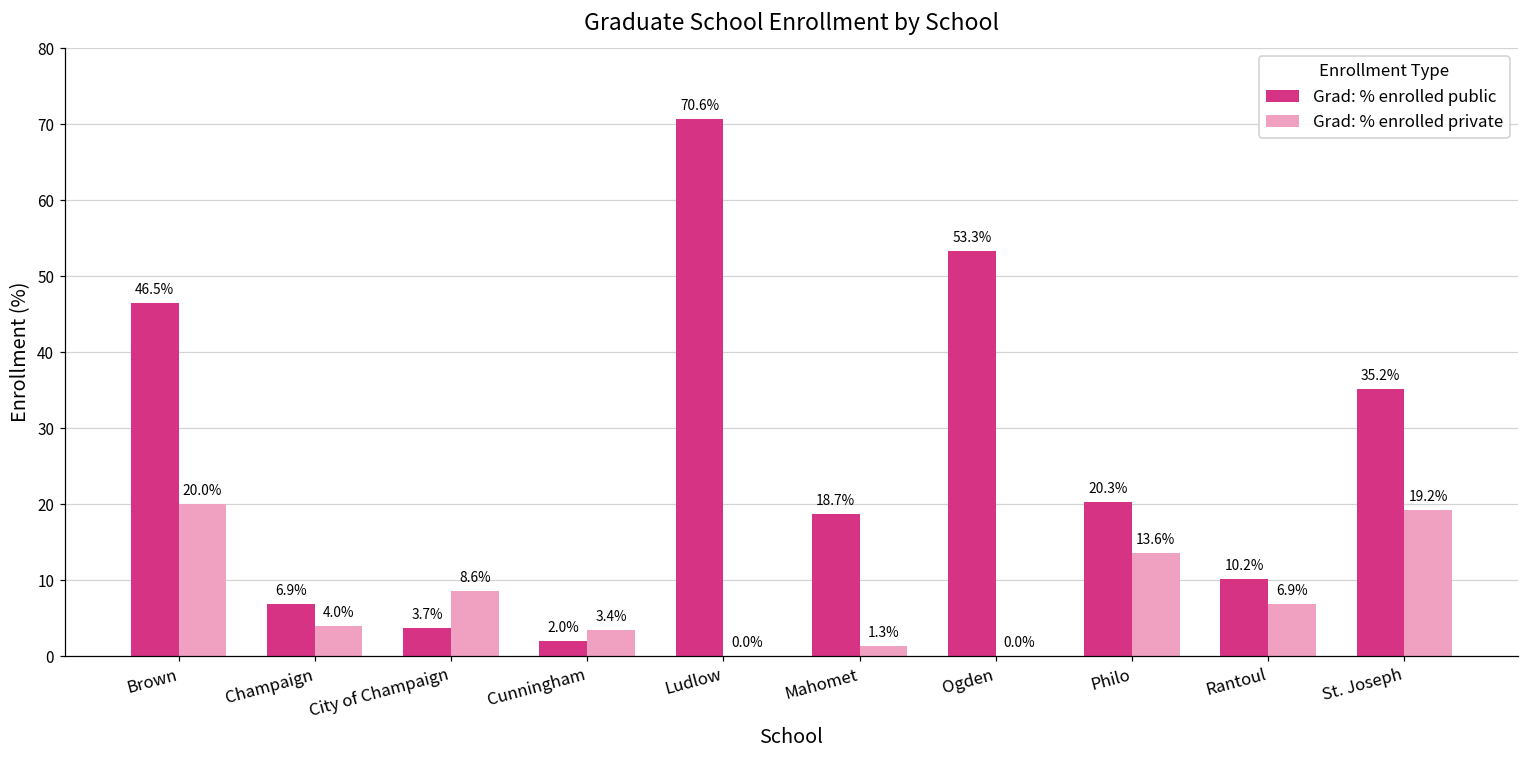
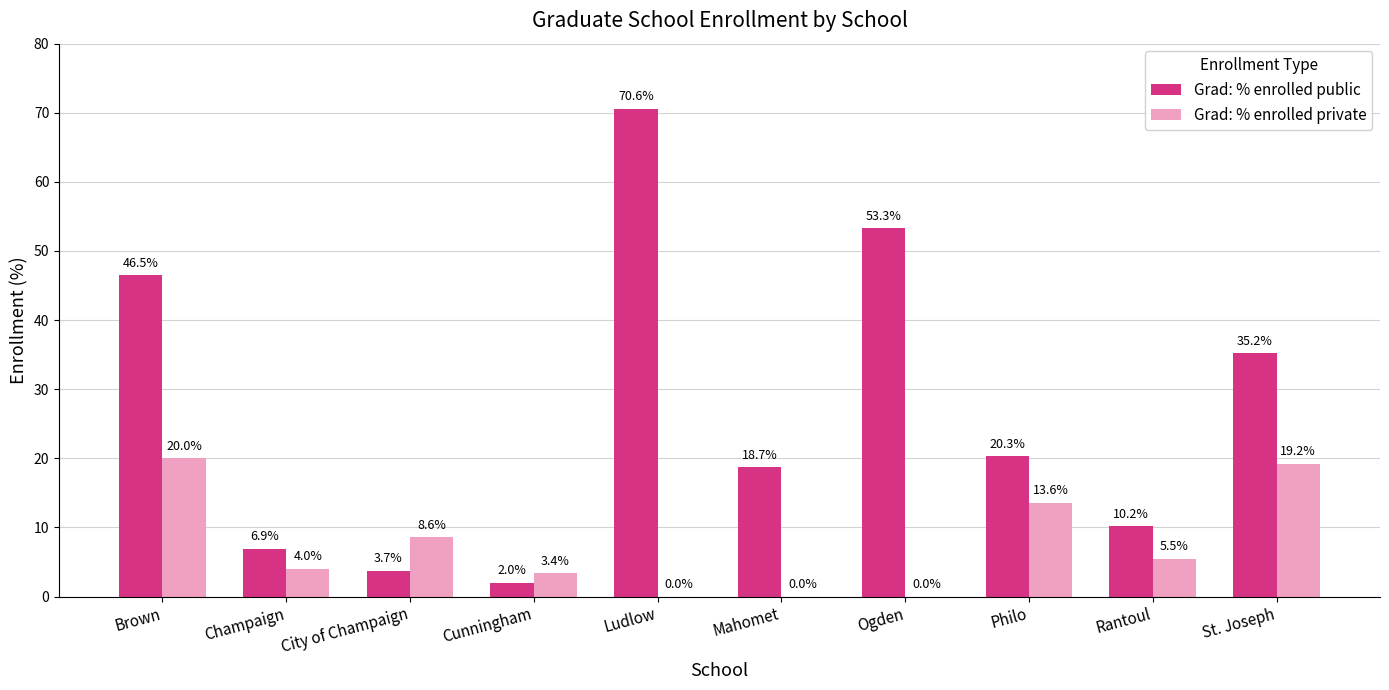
Grad: % enrolled private, Mahomet: 1.3% -> 0.0%
Grad: % enrolled private, Rantoul: 6.9% -> 5.5%
